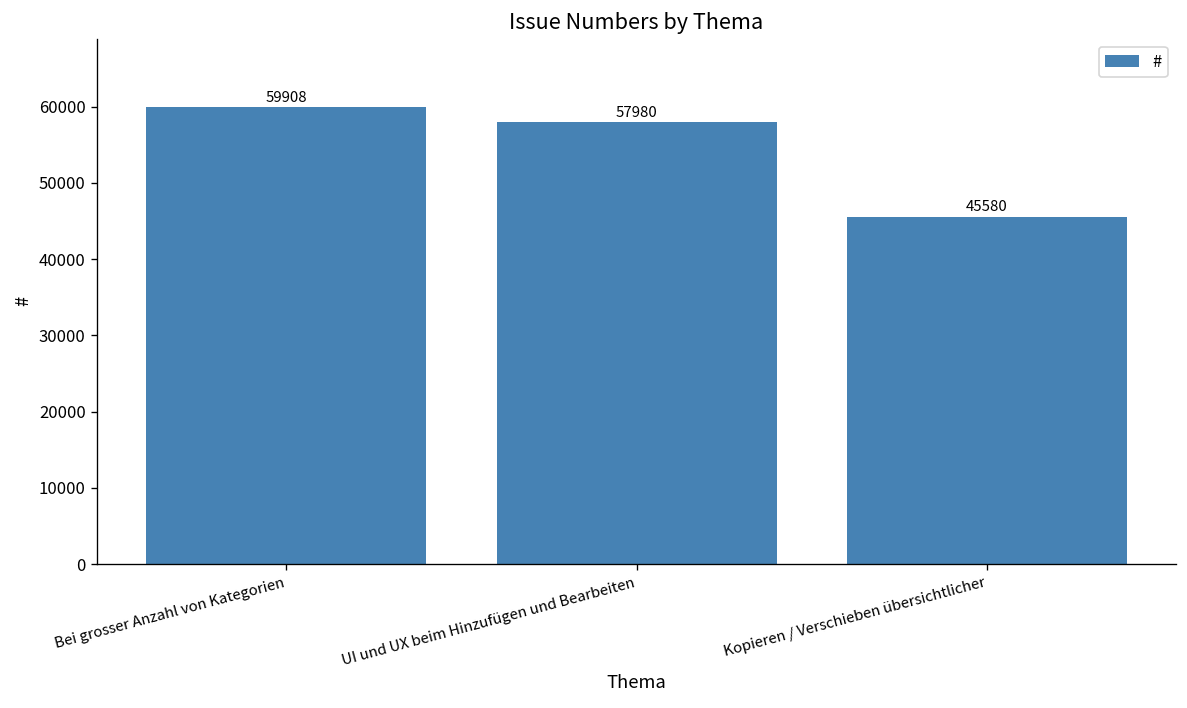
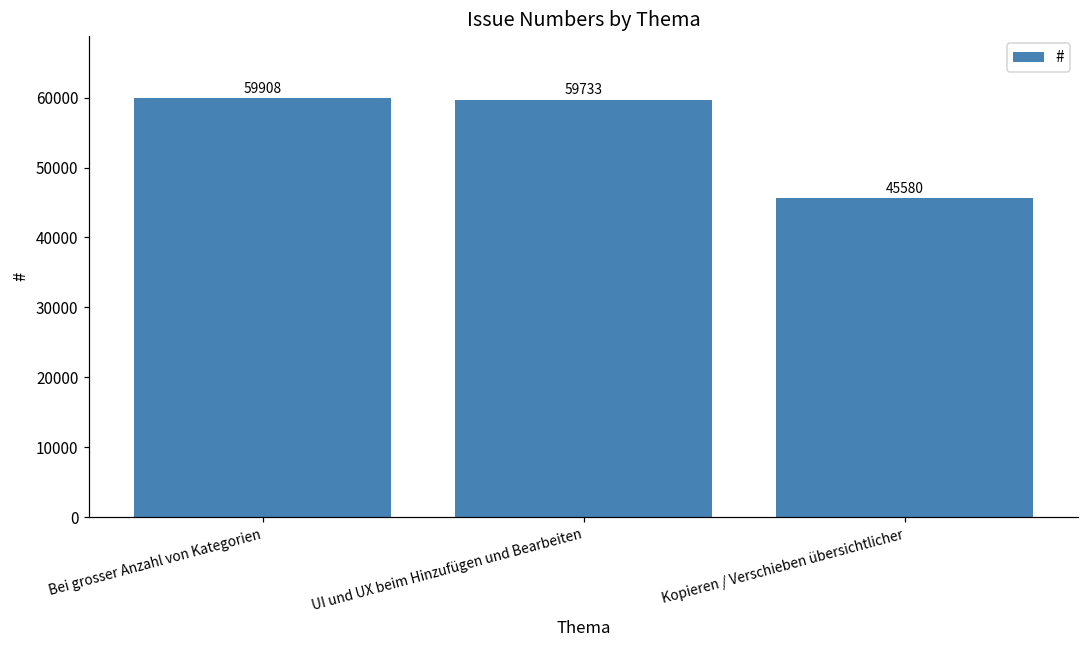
UI und UX beim Hinzufügen und Bearbeiten: 57980 -> 59733
